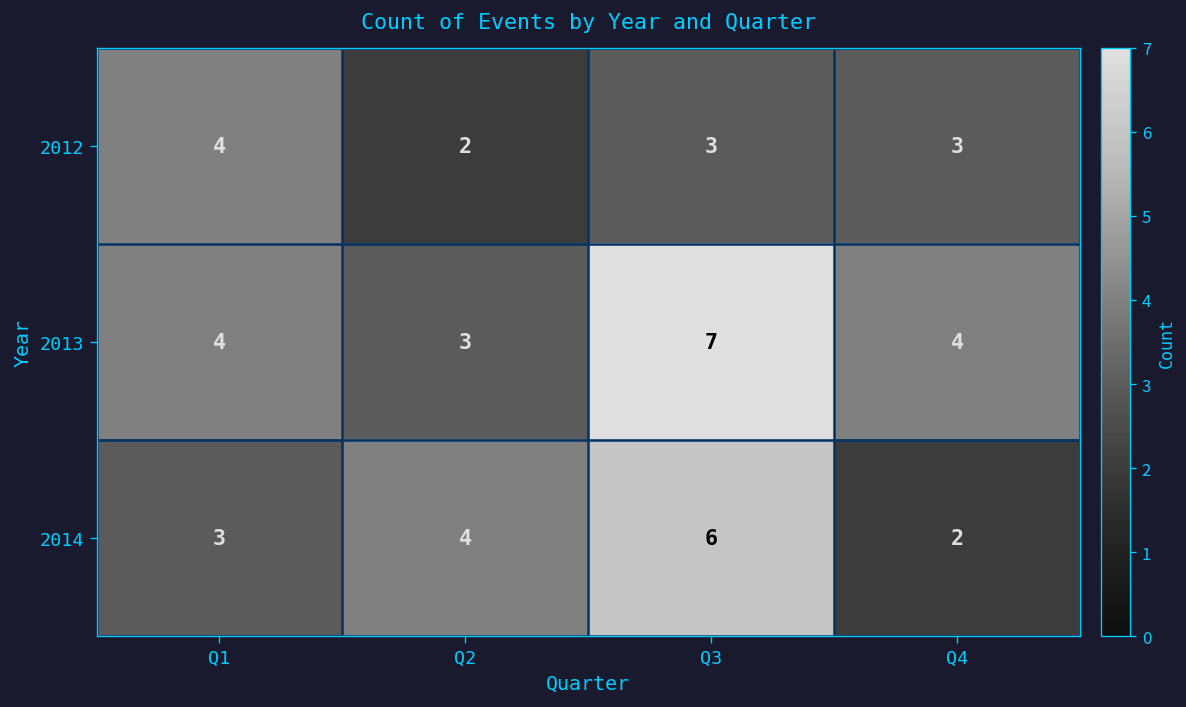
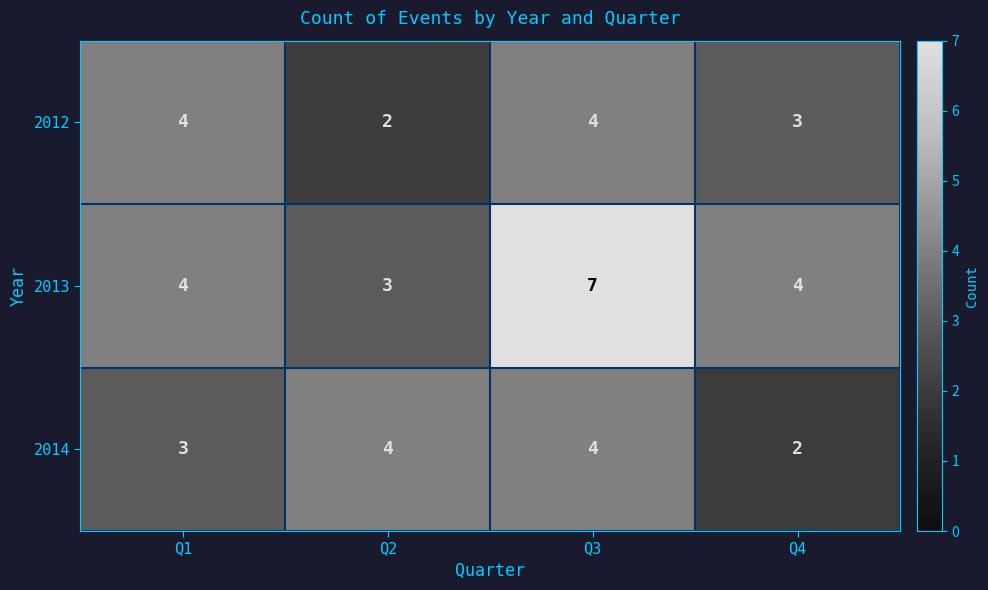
2012, Q3: 3 -> 4
2014, Q3: 6 -> 4
